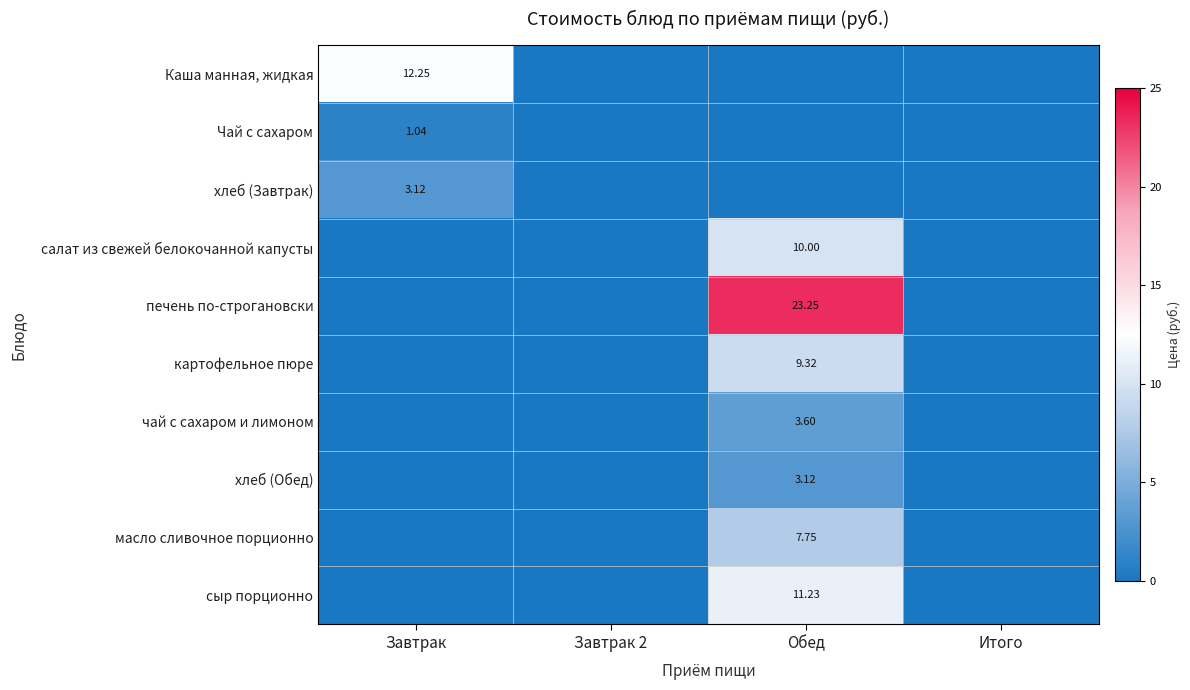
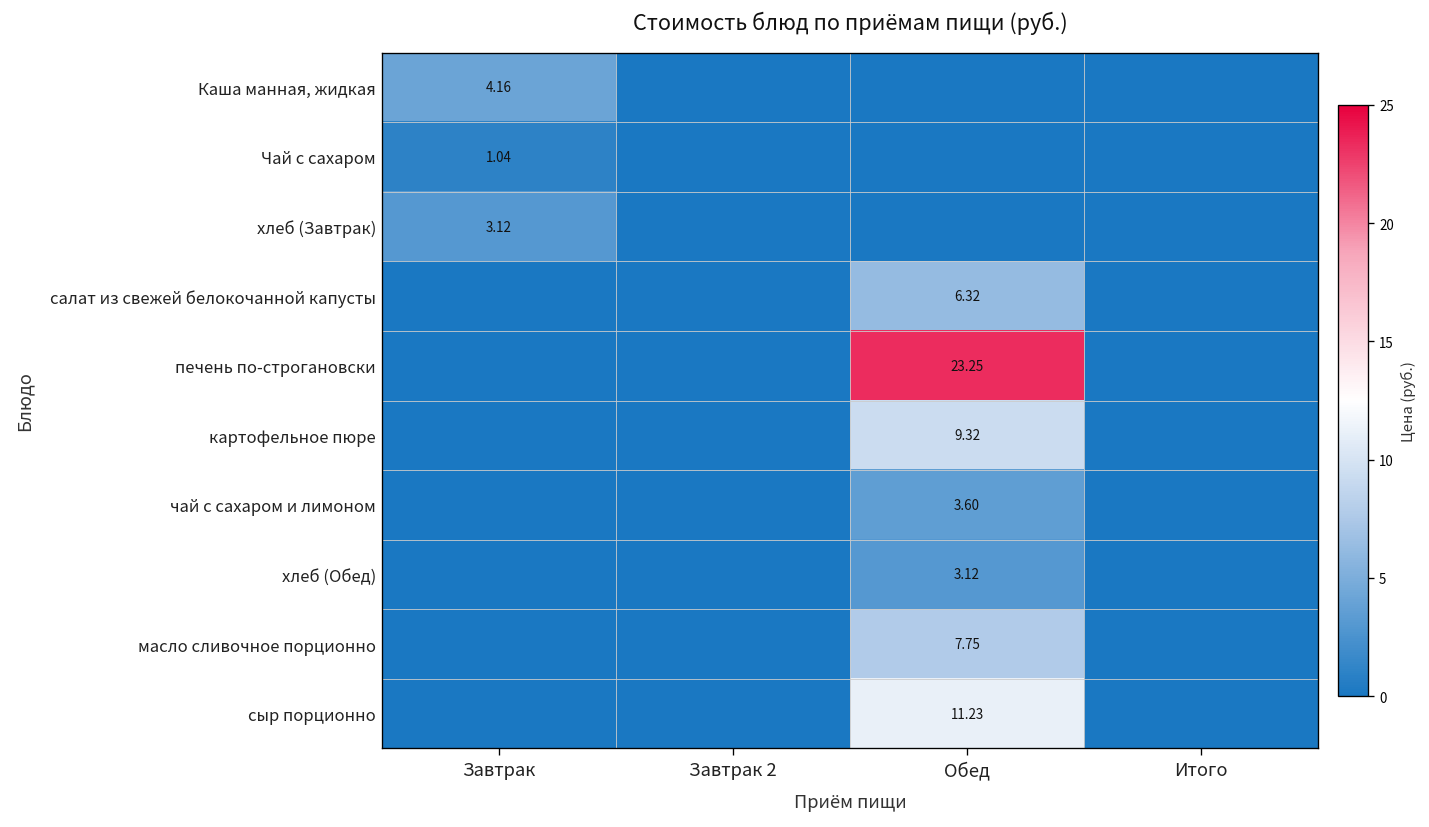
Каша манная, жидкая, Завтрак: 12.25 -> 4.16
салат из свежей белокочанной капусты, Обед: 10.00 -> 6.32
